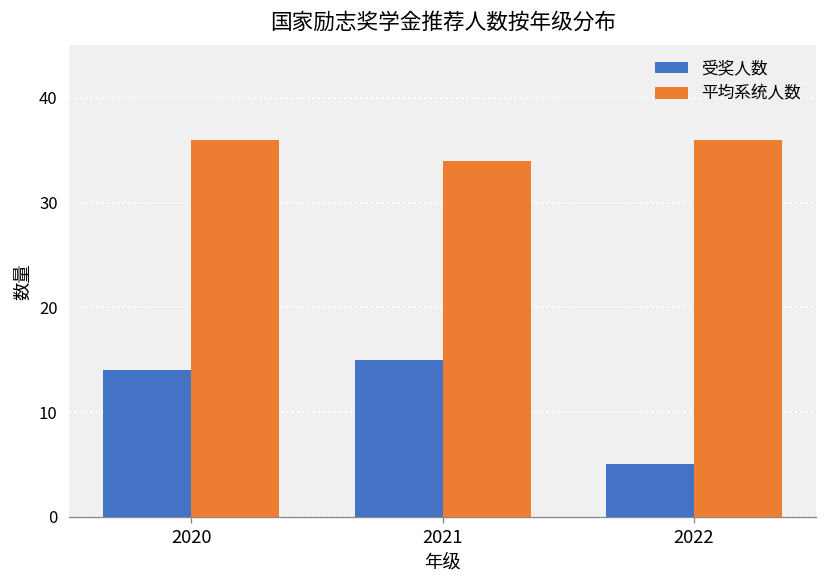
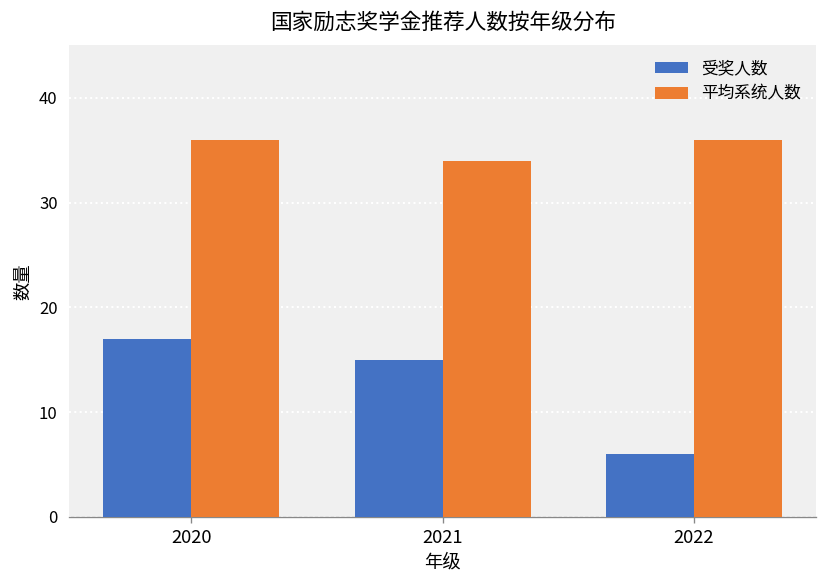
受奖人数, 2020: 14 -> 17
受奖人数, 2022: 5 -> 6
